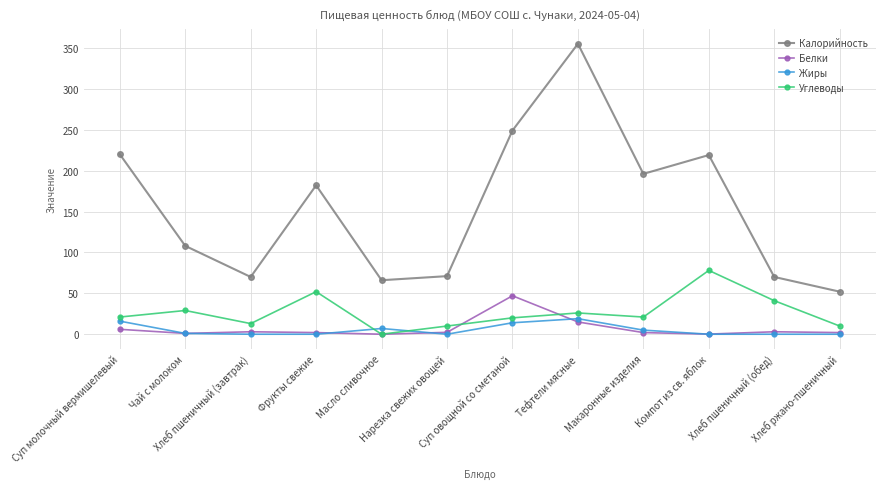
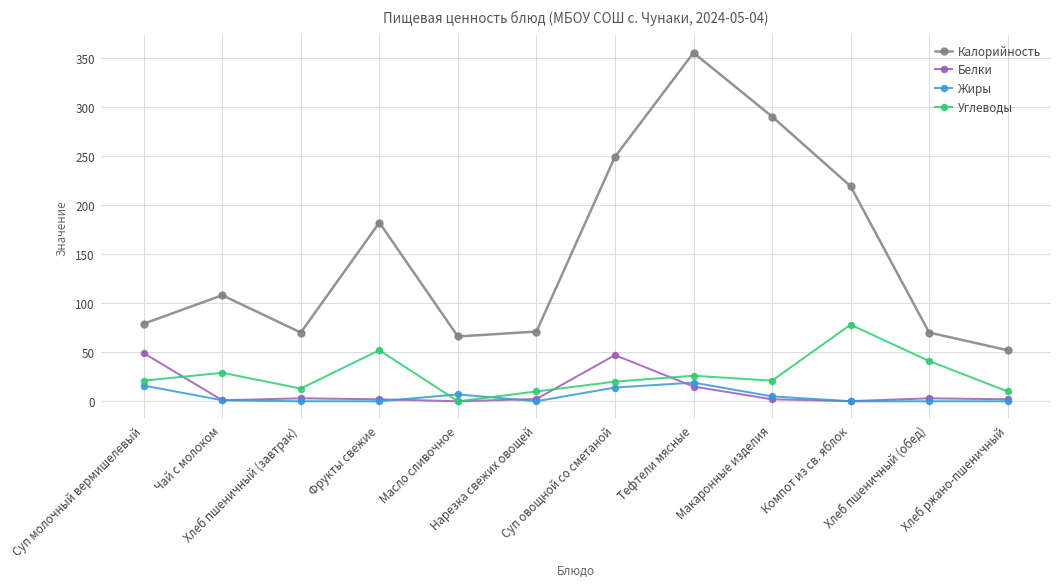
Калорийность, Суп молочный вермишелевый: 220 -> 80
Белки, Суп молочный вермишелевый: 10 -> 50
Калорийность, Макаронные изделия: 200 -> 290
